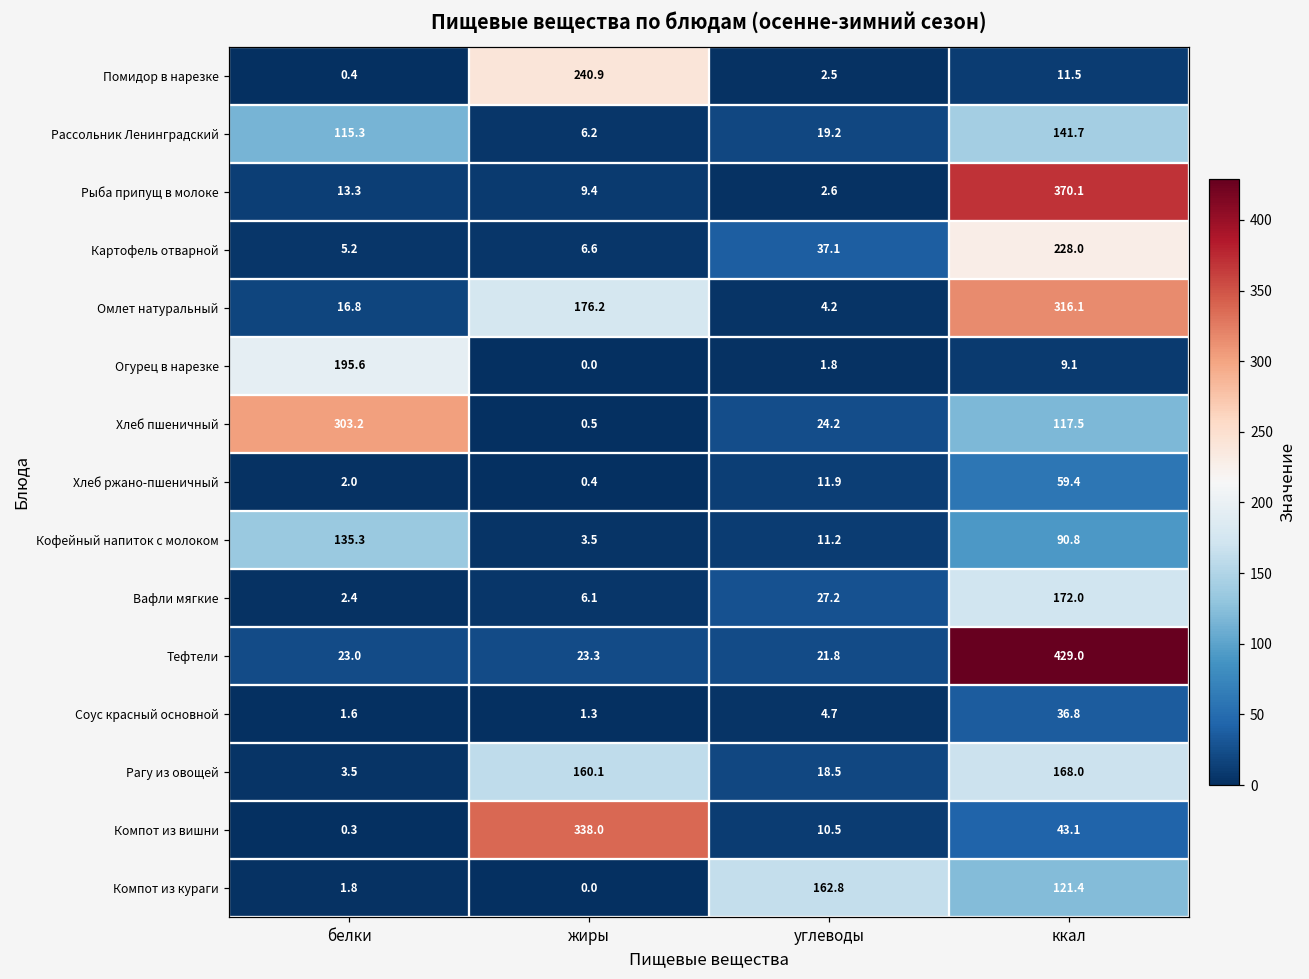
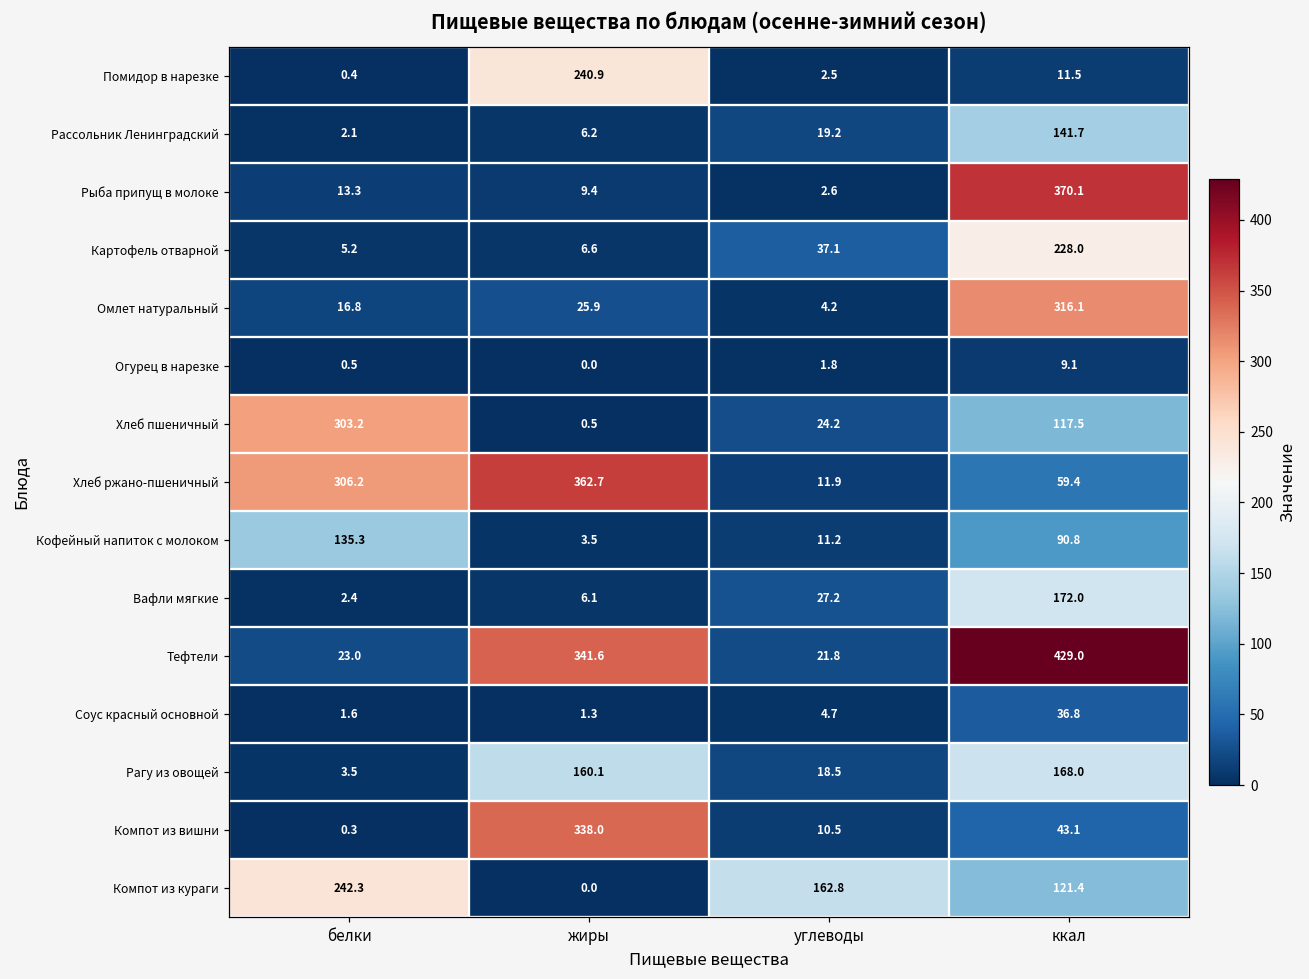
Рассольник Ленинградский, белки: 115.3 -> 2.1
Омлет натуральный, жиры: 176.2 -> 25.9
Огурец в нарезке, белки: 195.6 -> 0.5
Хлеб ржано-пшеничный, белки: 2.0 -> 306.2
Хлеб ржано-пшеничный, жиры: 0.4 -> 362.7
Тефтели, жиры: 23.3 -> 341.6
Компот из кураги, белки: 1.8 -> 242.3
